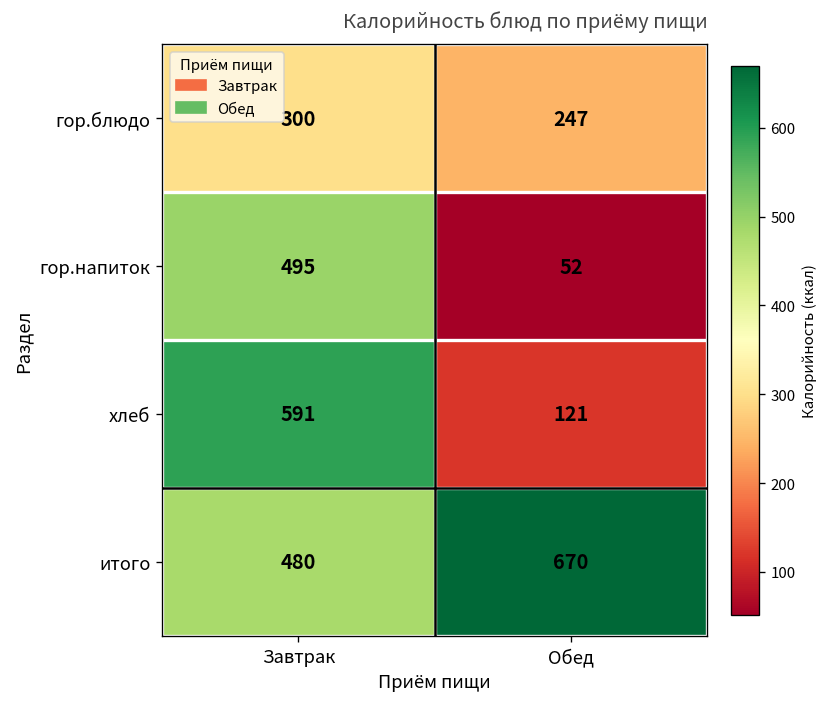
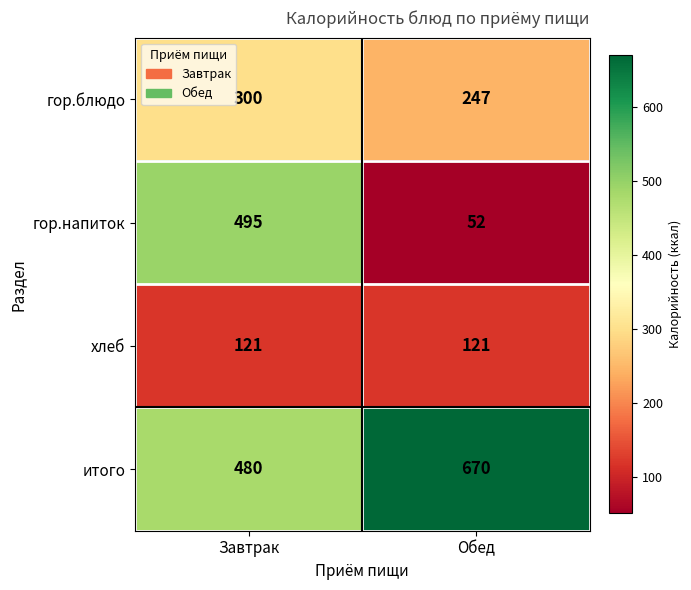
хлеб, Завтрак: 591 -> 121
